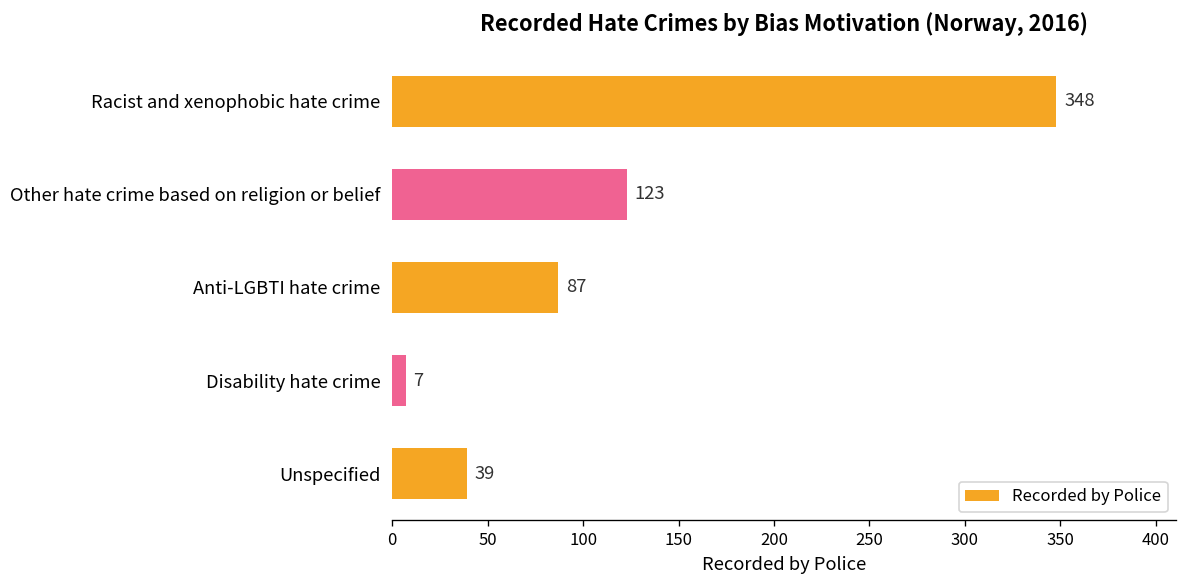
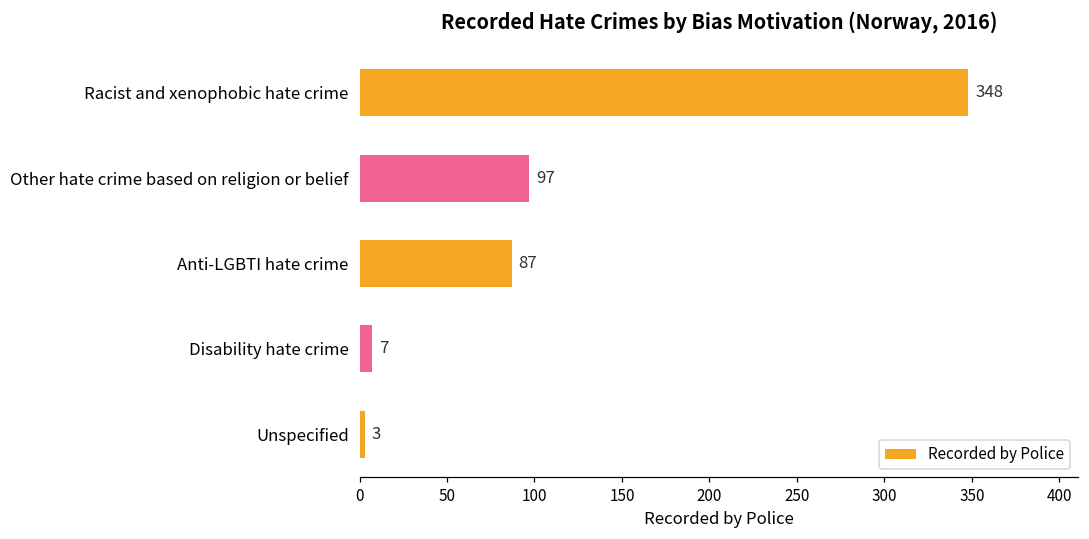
Other hate crime based on religion or belief: 123 -> 97
Unspecified: 39 -> 3
